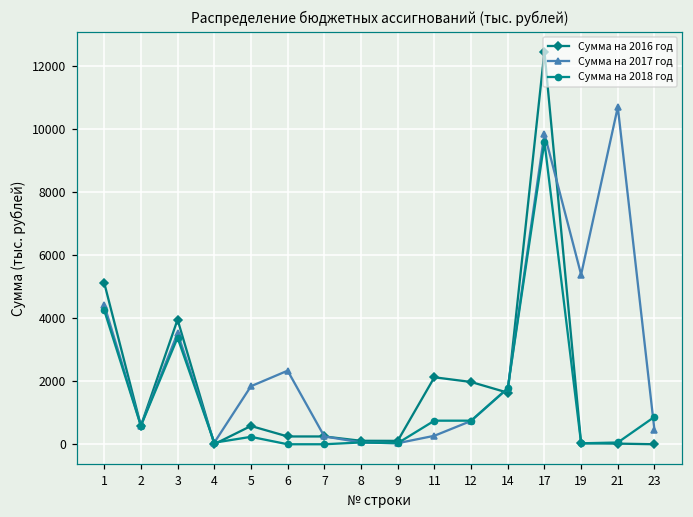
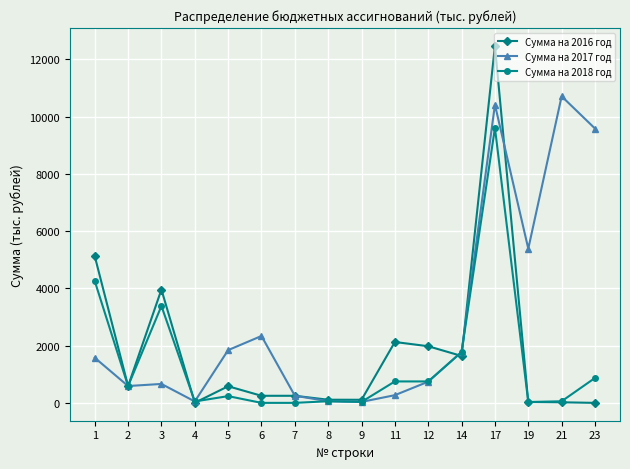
Сумма на 2017 год, 1: 4400 -> 1600
Сумма на 2017 год, 3: 3500 -> 700
Сумма на 2017 год, 17: 9900 -> 10400
Сумма на 2017 год, 23: 400 -> 9600
